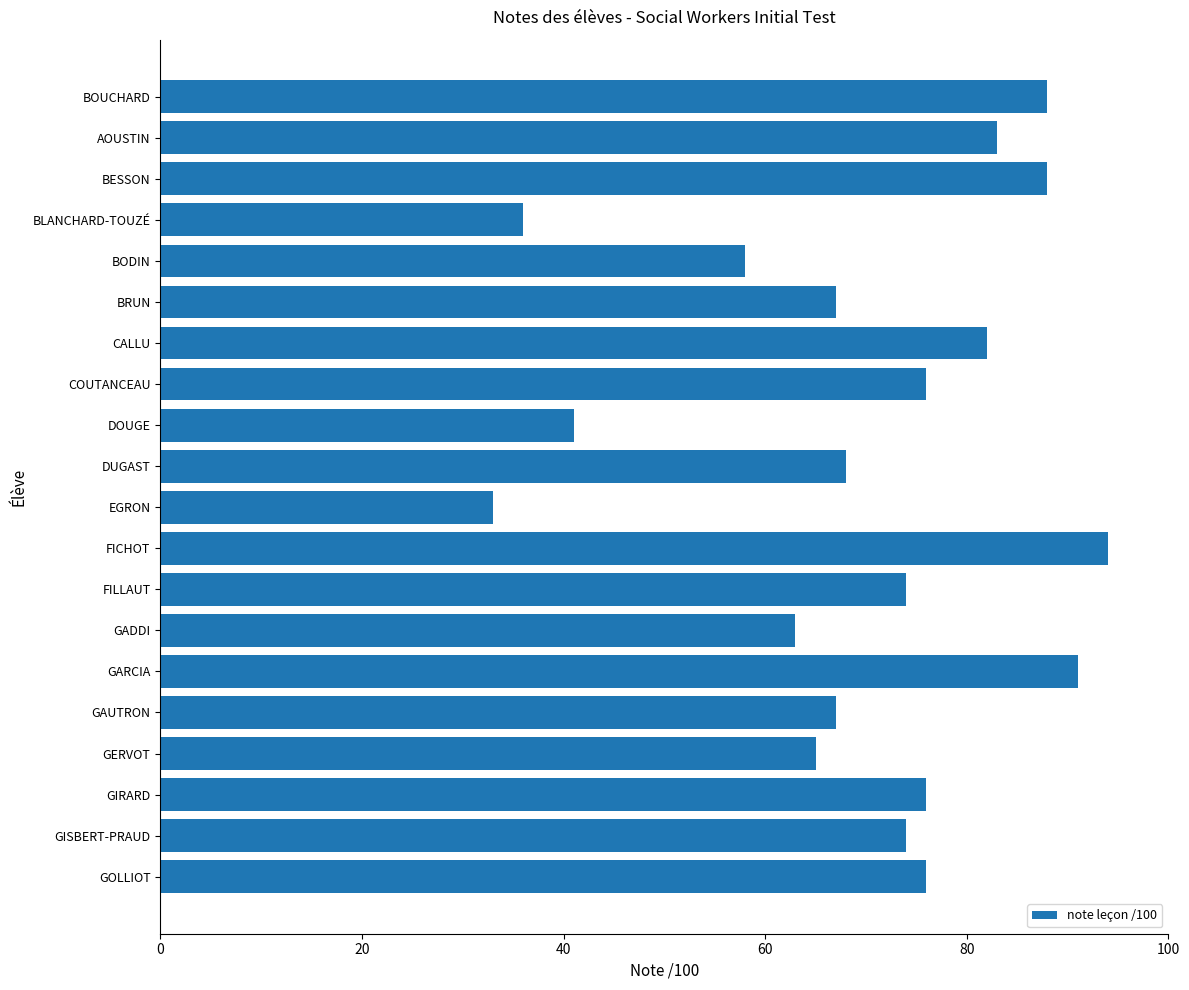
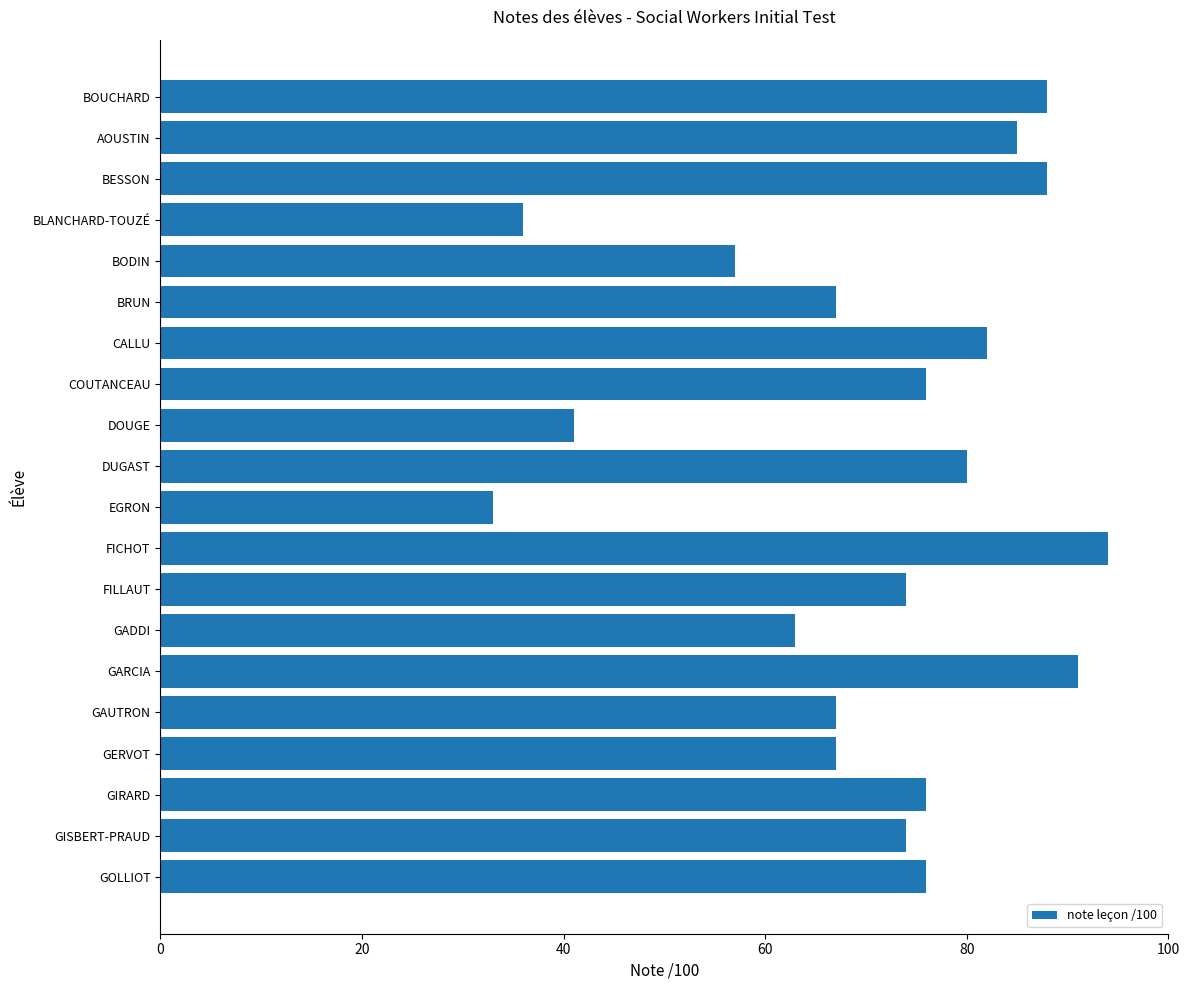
AOUSTIN: 83 -> 85
BODIN: 58 -> 57
DUGAST: 68 -> 80
GERVOT: 65 -> 67
